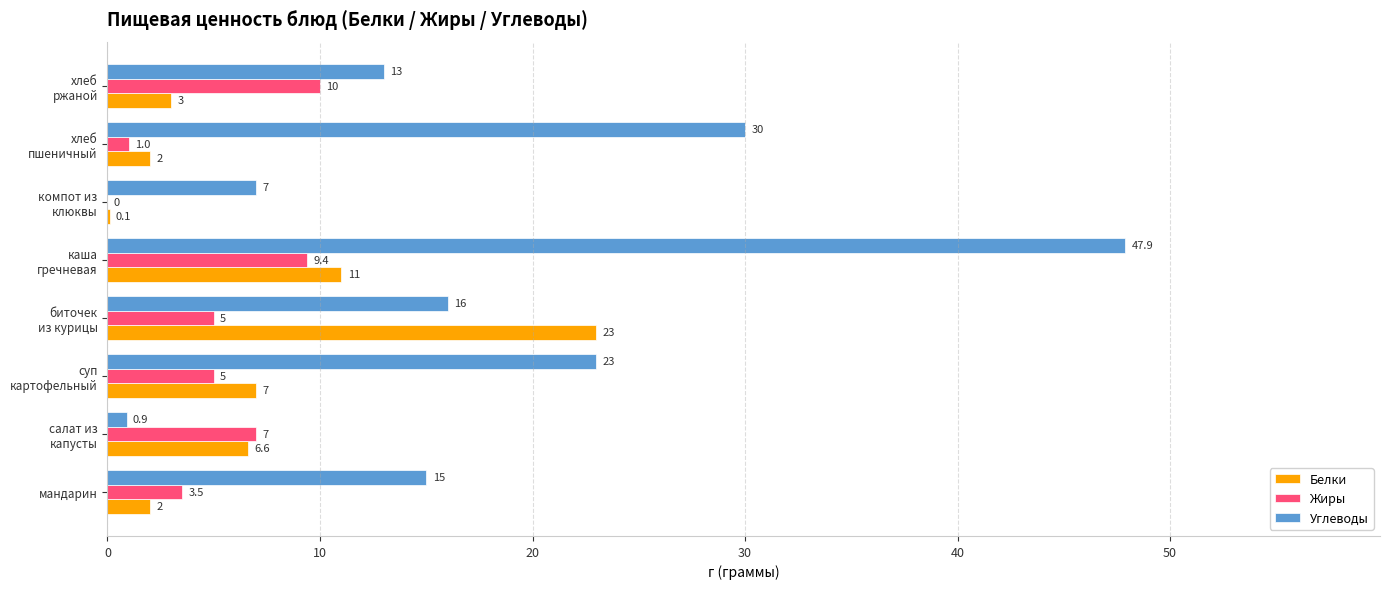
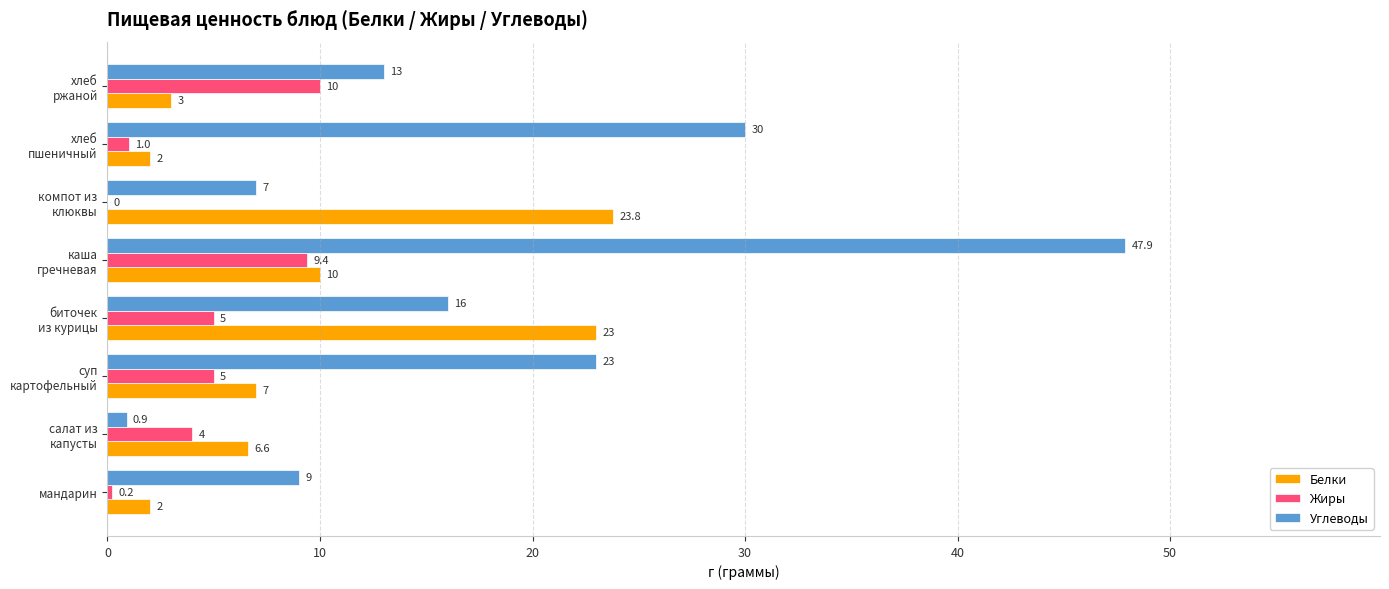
Белки, компот из клюквы: 0.1 -> 23.8
Белки, каша гречневая: 11 -> 10
Жиры, салат из капусты: 7 -> 4
Углеводы, мандарин: 15 -> 9
Жиры, мандарин: 3.5 -> 0.2
